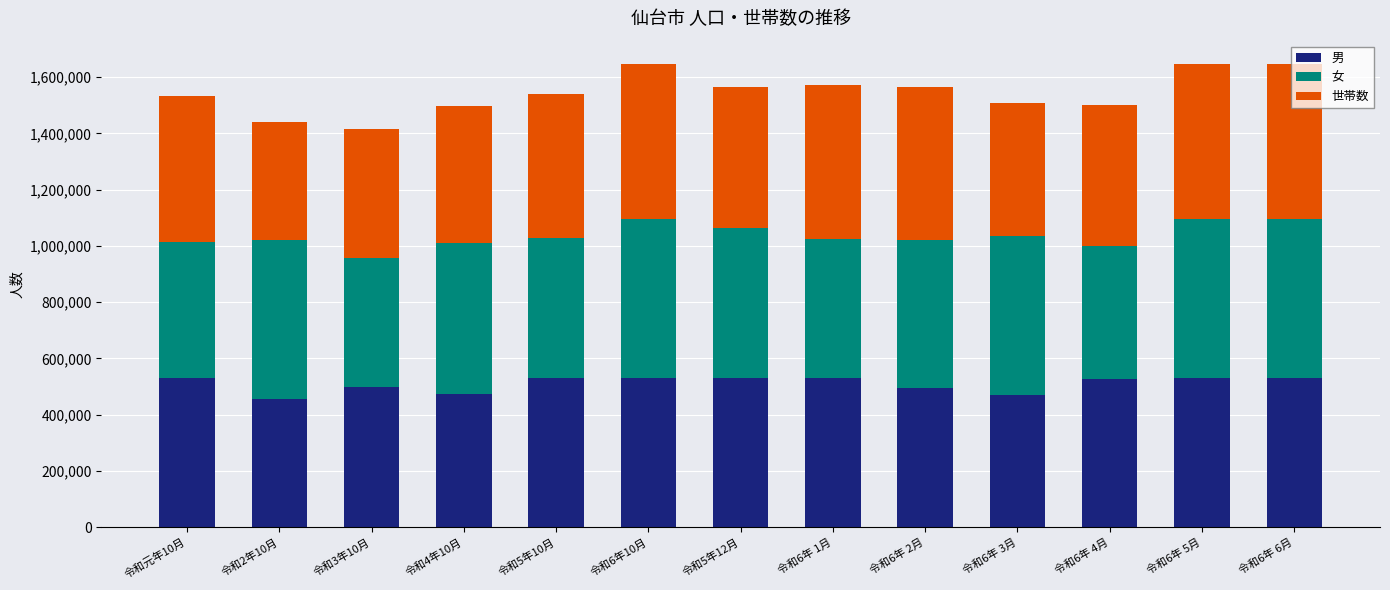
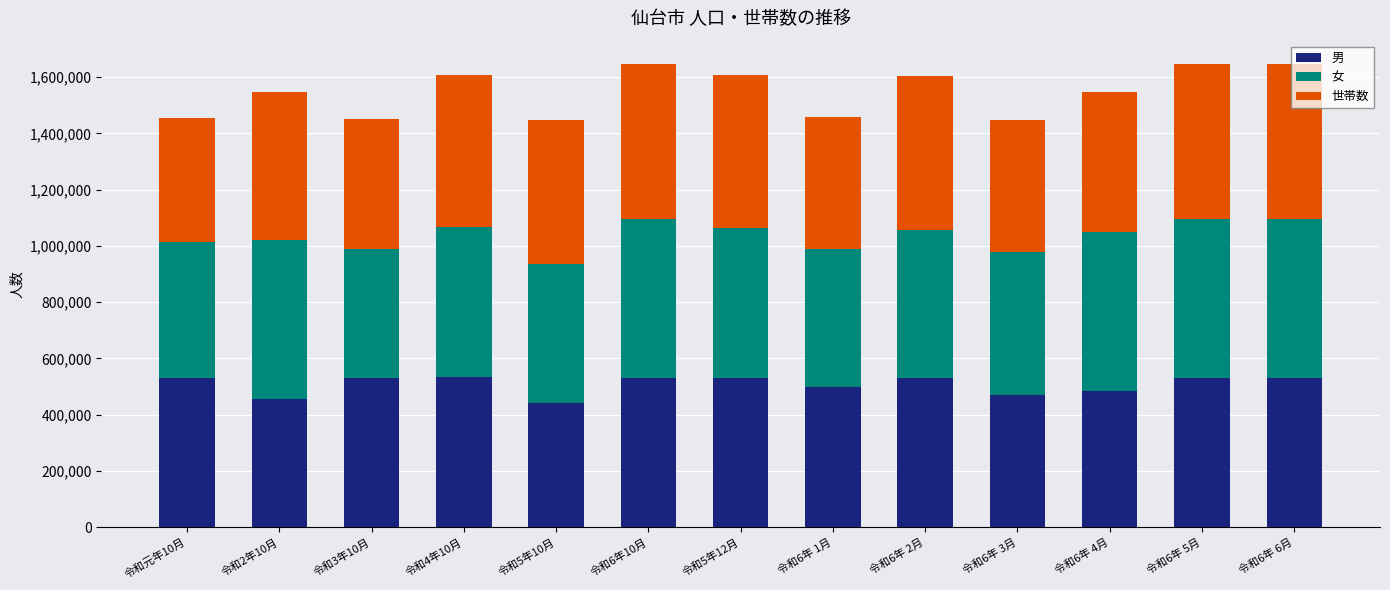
世帯数, 令和元年10月: 520,000 -> 440,000
世帯数, 令和2年10月: 420,000 -> 530,000
男, 令和3年10月: 500,000 -> 530,000
男, 令和4年10月: 470,000 -> 530,000
世帯数, 令和4年10月: 490,000 -> 540,000
男, 令和5年10月: 530,000 -> 440,000
世帯数, 令和5年12月: 500,000 -> 550,000
男, 令和6年 1月: 530,000 -> 500,000
世帯数, 令和6年 1月: 550,000 -> 470,000
男, 令和6年 2月: 490,000 -> 530,000
女, 令和6年 3月: 570,000 -> 510,000
男, 令和6年 4月: 530,000 -> 480,000
女, 令和6年 4月: 470,000 -> 560,000
